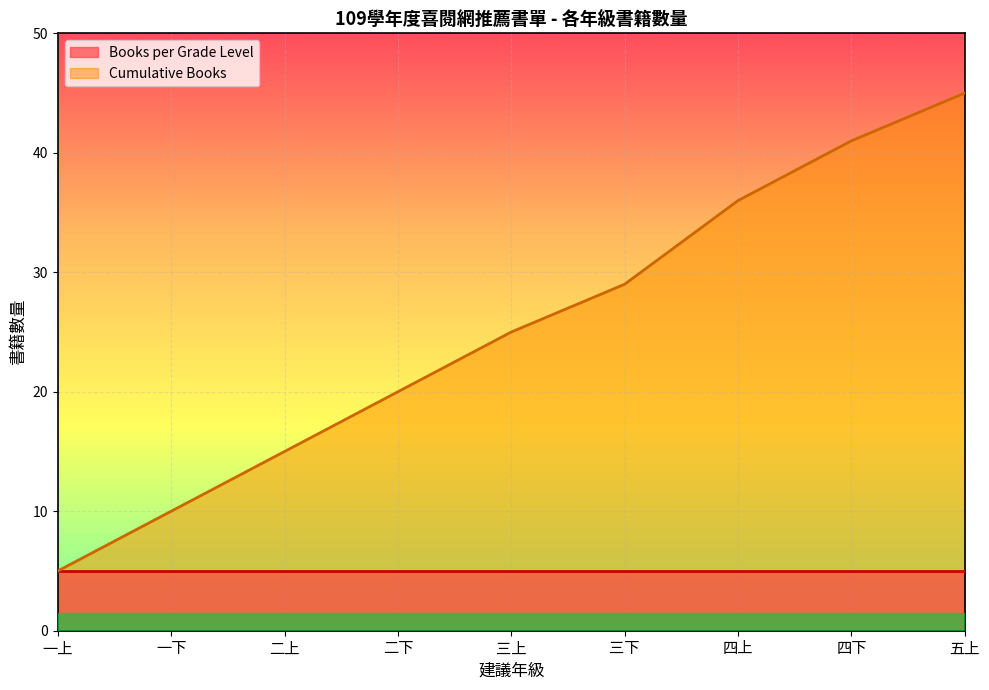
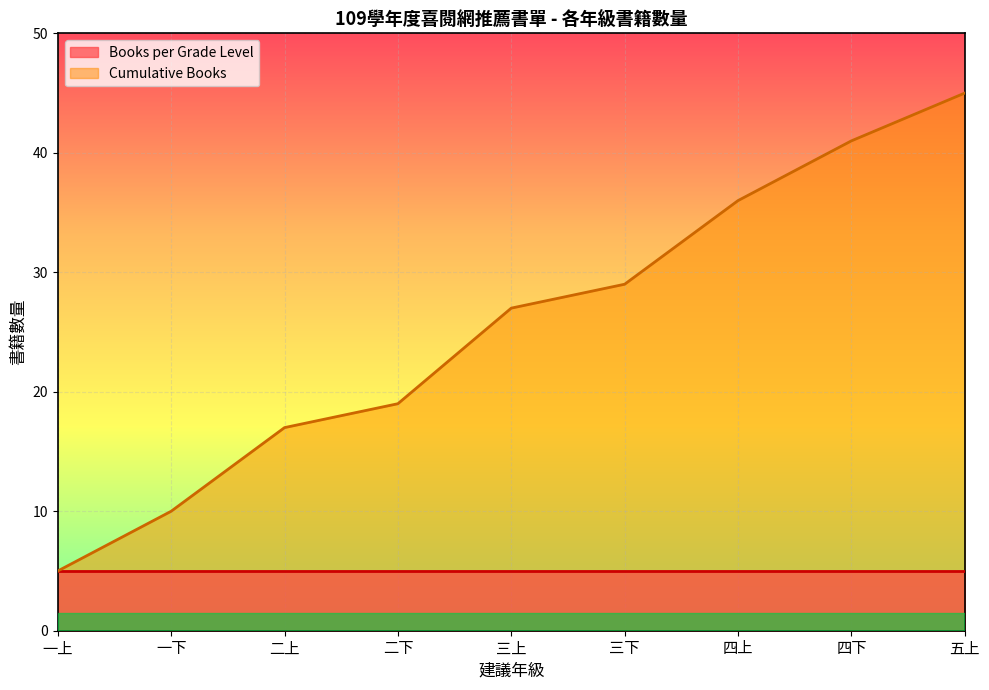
Cumulative Books, 二上: 15 -> 17
Cumulative Books, 二下: 20 -> 19
Cumulative Books, 三上: 25 -> 27
